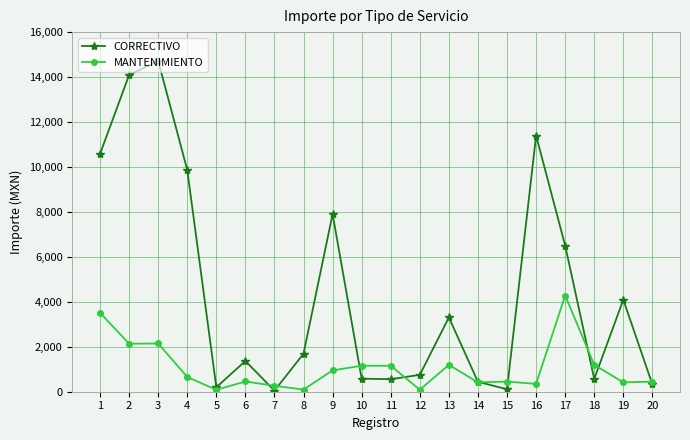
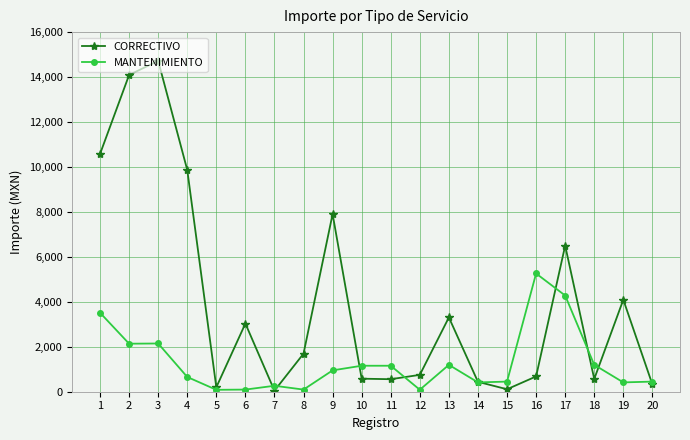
CORRECTIVO, 6: 1,400 -> 3,000
MANTENIMIENTO, 6: 500 -> 100
CORRECTIVO, 16: 11,400 -> 700
MANTENIMIENTO, 16: 300 -> 5,300
